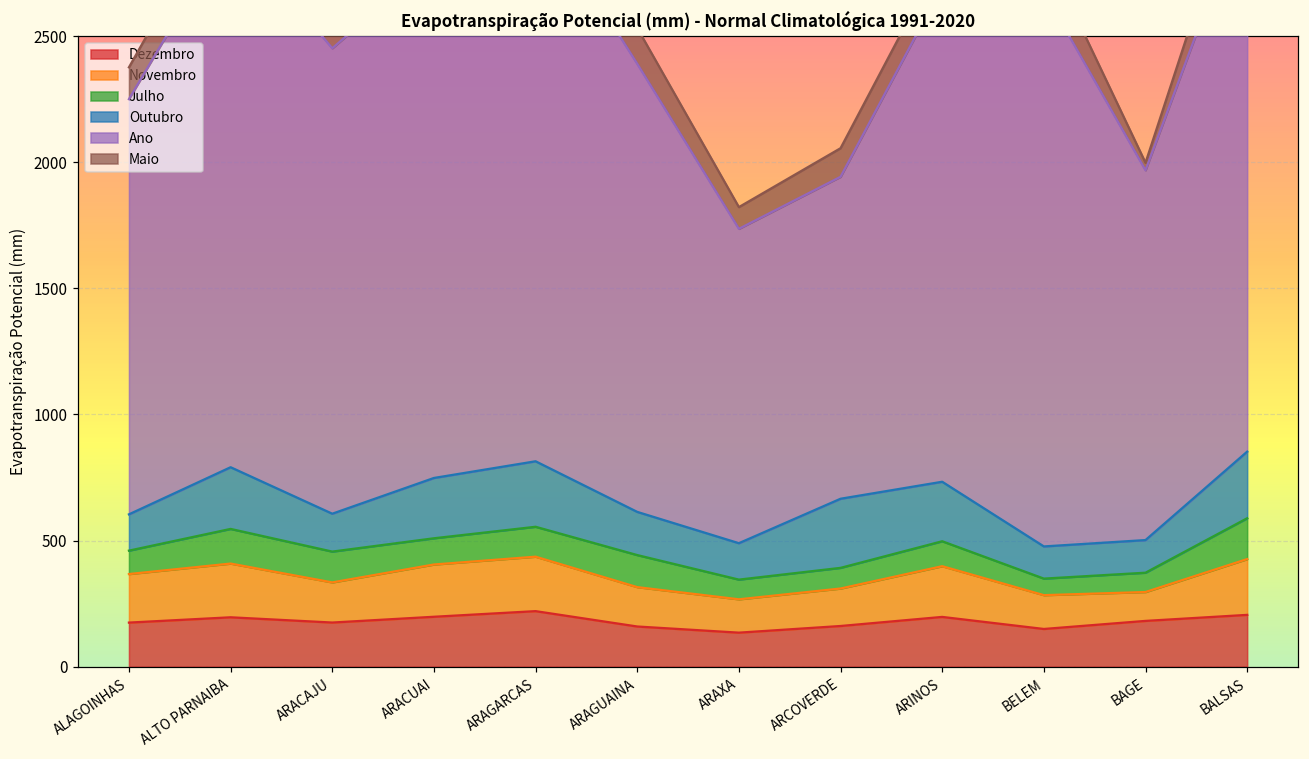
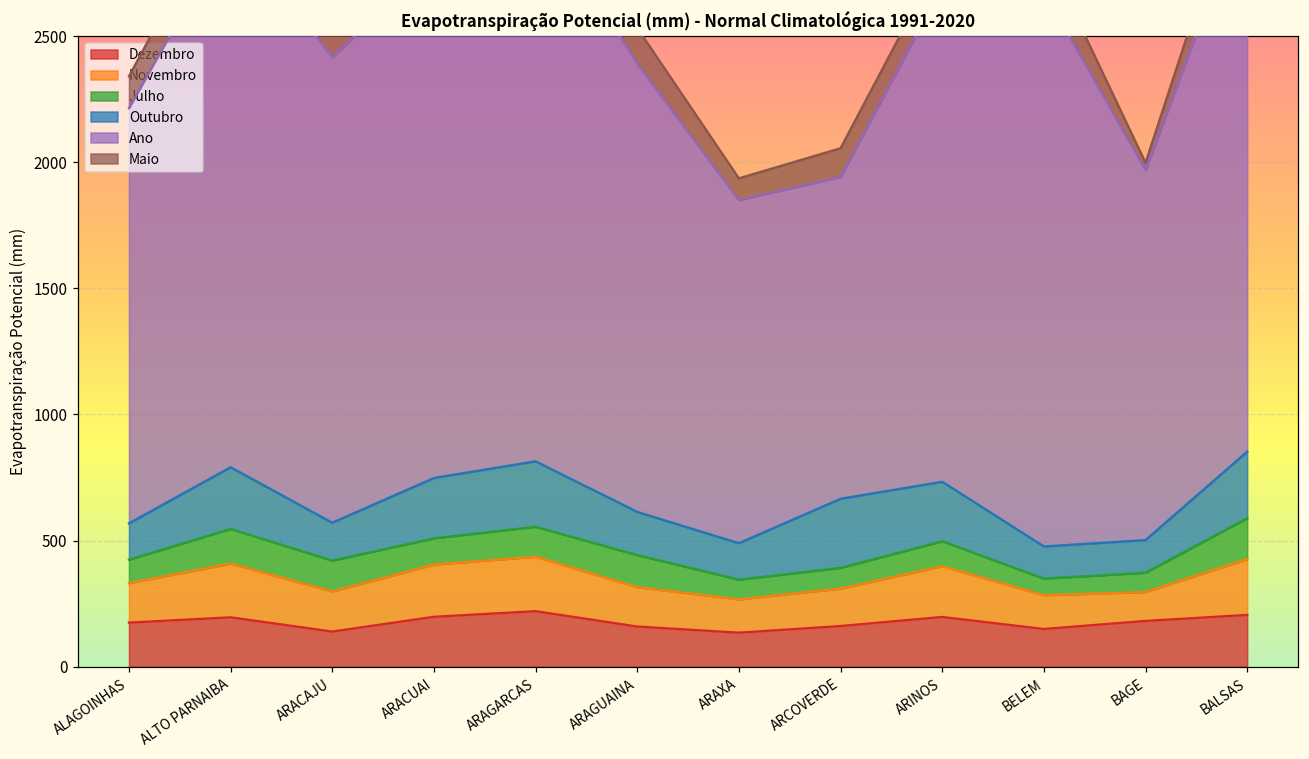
Novembro, ALAGOINHAS: 190 -> 160
Dezembro, ARACAJU: 170 -> 140
Ano, ARAXA: 1250 -> 1360
